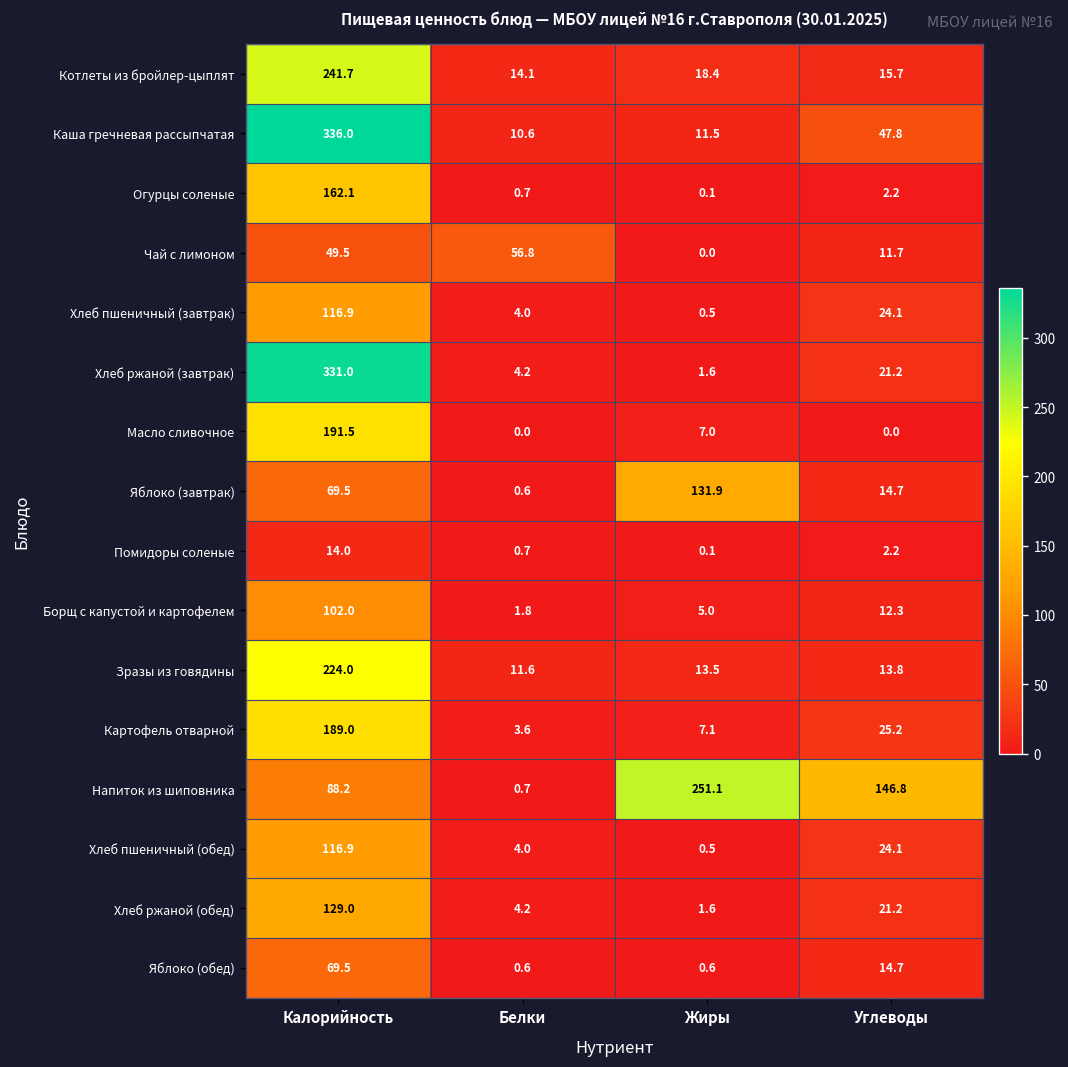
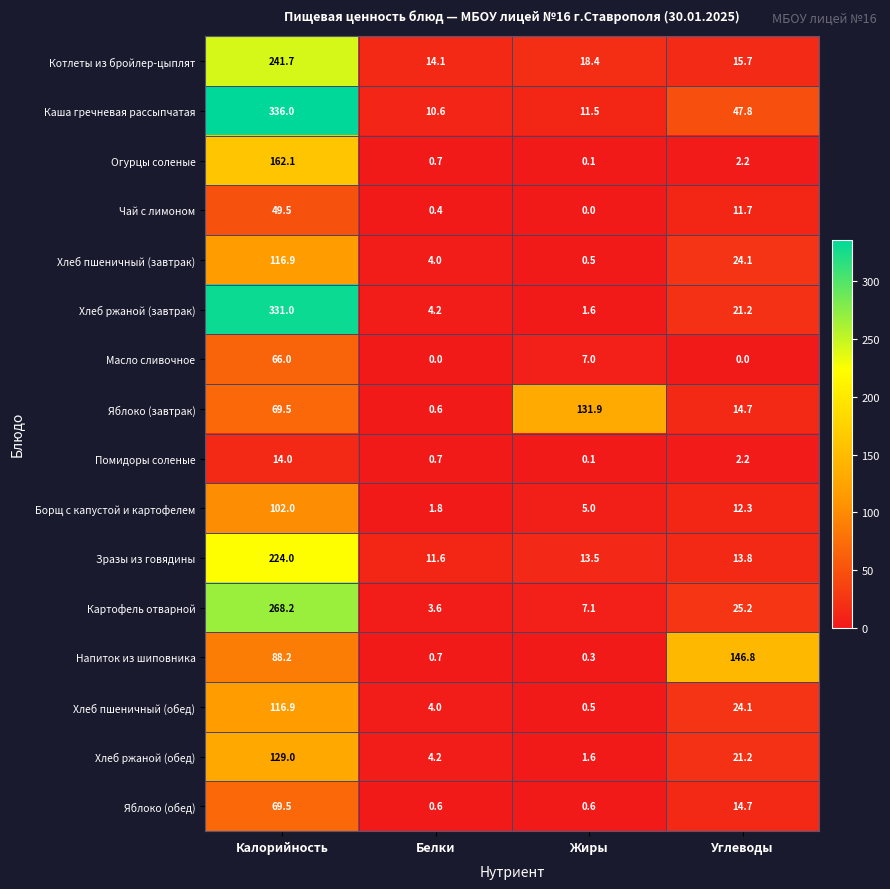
Чай с лимоном, Белки: 56.8 -> 0.4
Масло сливочное, Калорийность: 191.5 -> 66.0
Картофель отварной, Калорийность: 189.0 -> 268.2
Напиток из шиповника, Жиры: 251.1 -> 0.3
